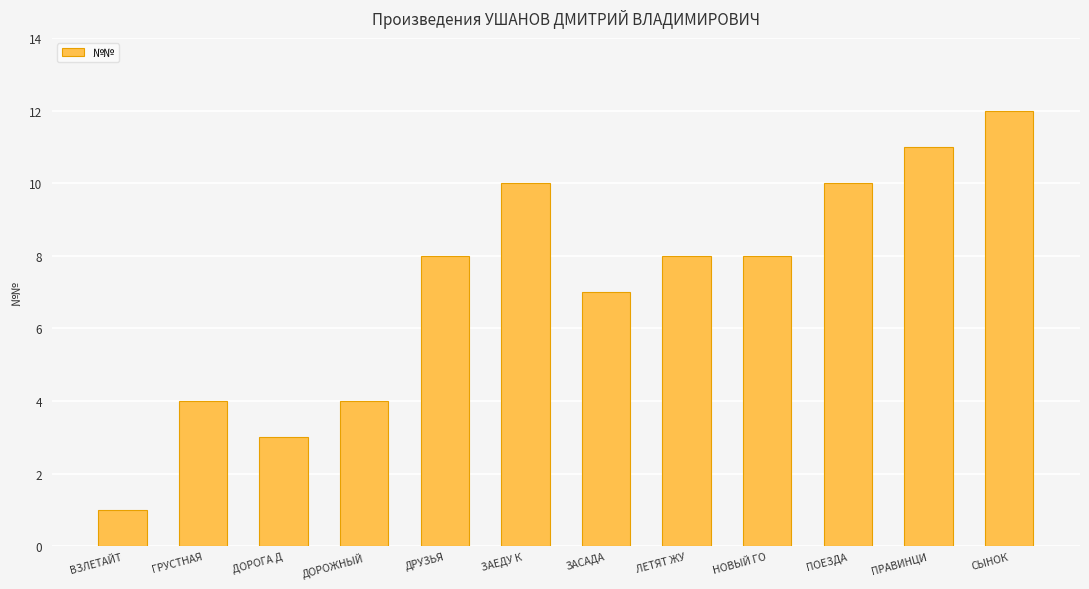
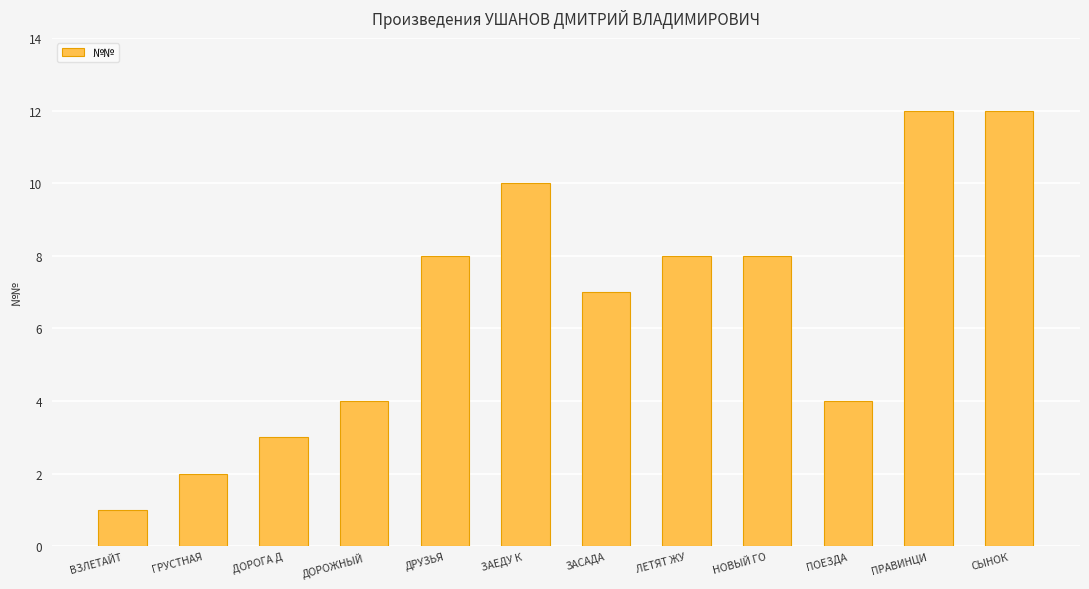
ГРУСТНАЯ: 4 -> 2
ПОЕЗДА: 10 -> 4
ПРАВИНЦИ: 11 -> 12
